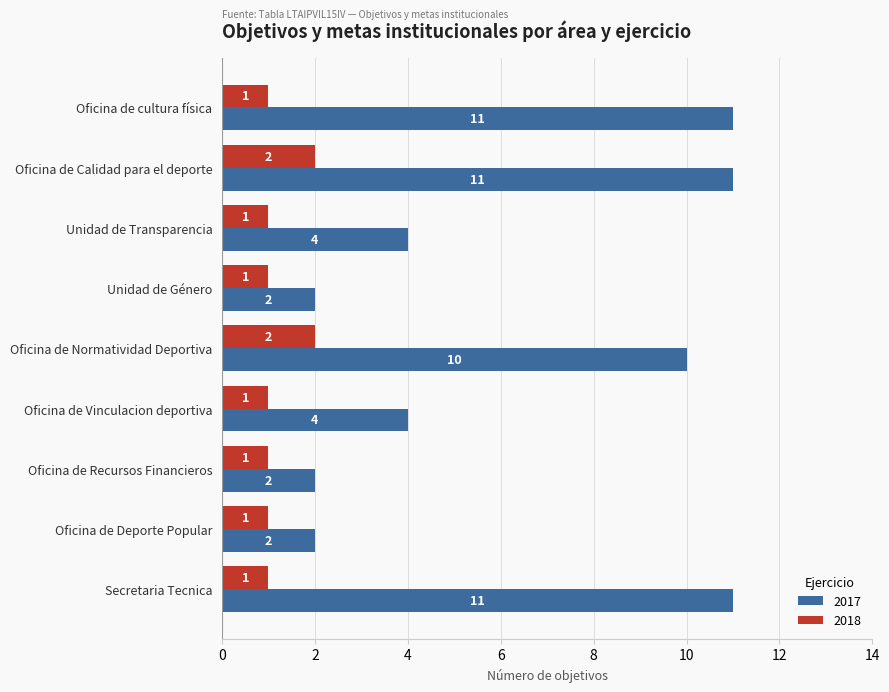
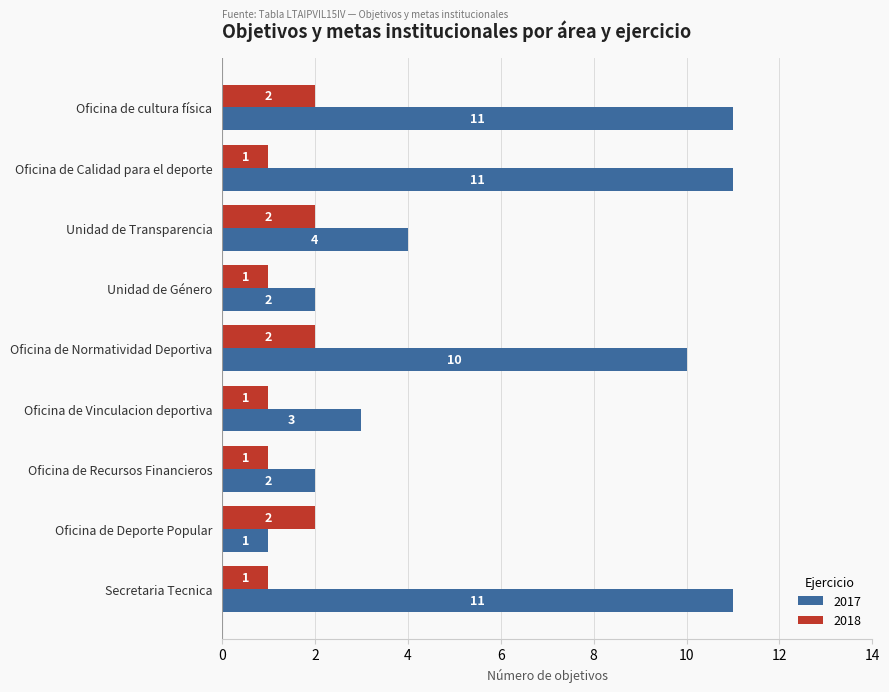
2018, Oficina de cultura física: 1 -> 2
2018, Oficina de Calidad para el deporte: 2 -> 1
2018, Unidad de Transparencia: 1 -> 2
2017, Oficina de Vinculacion deportiva: 4 -> 3
2018, Oficina de Deporte Popular: 1 -> 2
2017, Oficina de Deporte Popular: 2 -> 1
